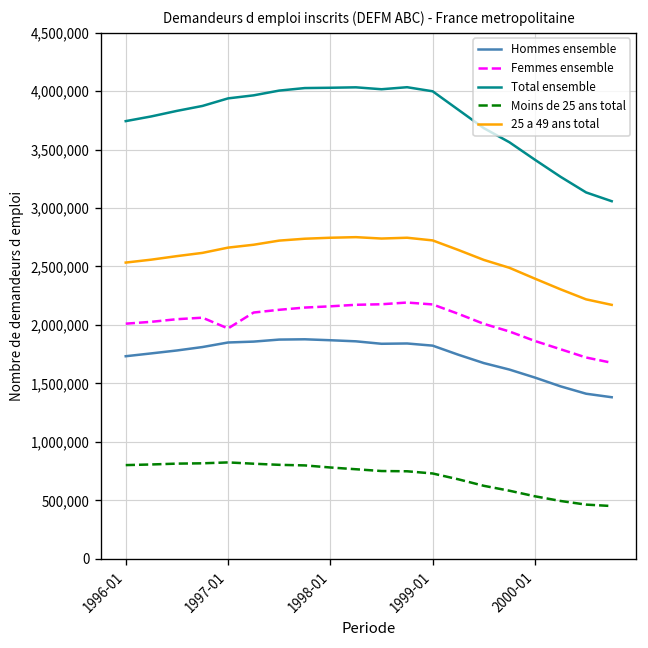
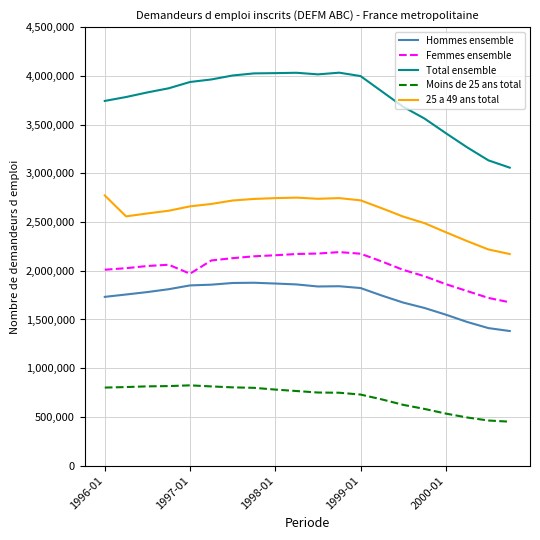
25 a 49 ans total, 1996-01: 2,500,000 -> 2,800,000
